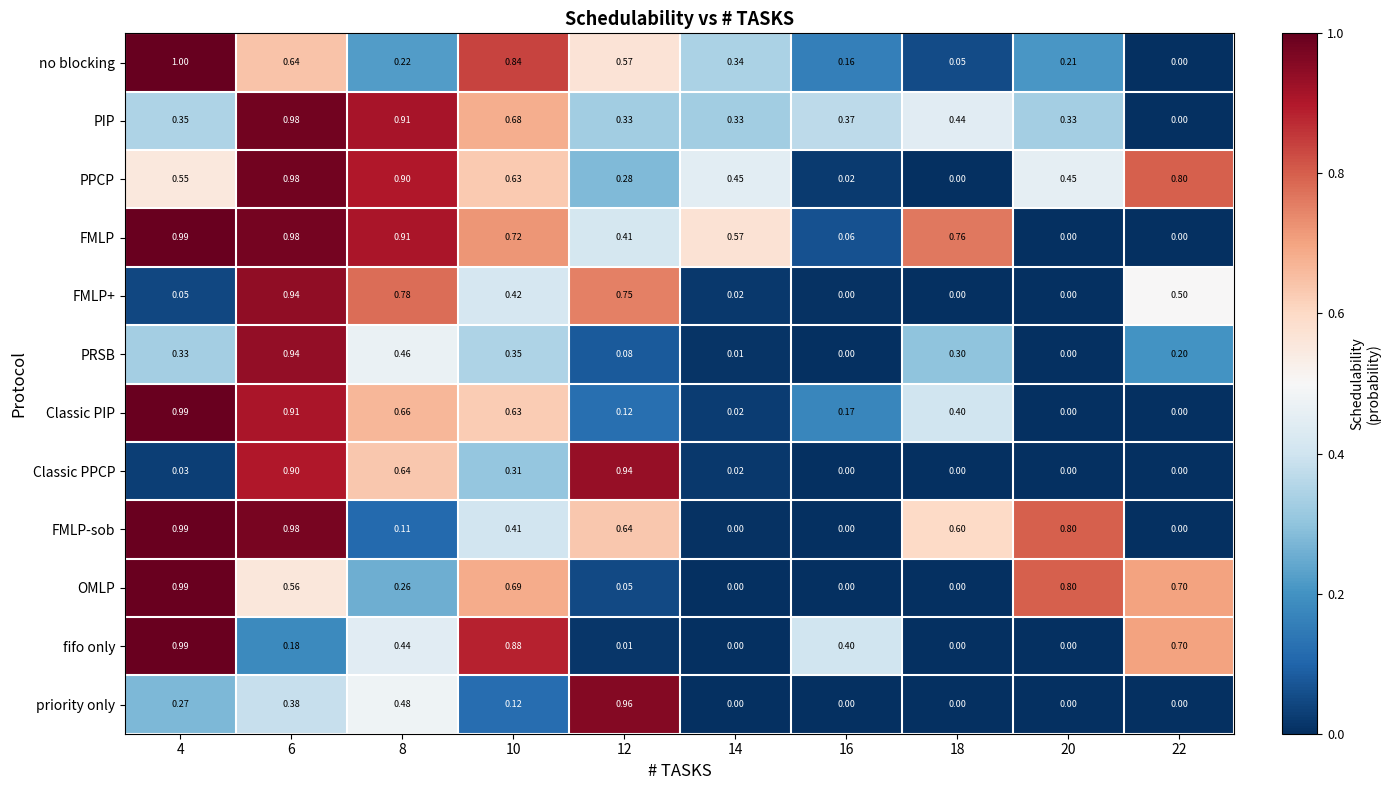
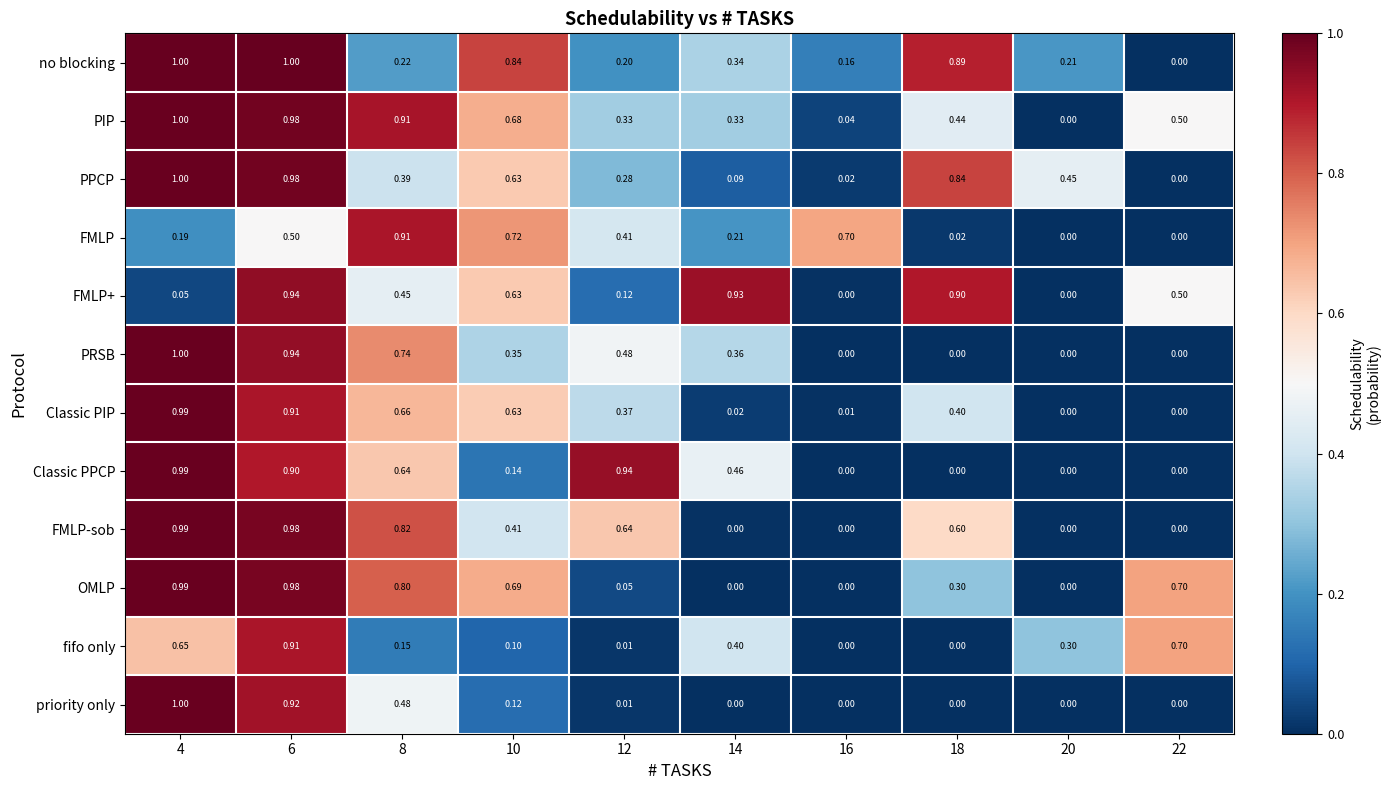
no blocking, 6: 0.64 -> 1.00
no blocking, 12: 0.57 -> 0.20
no blocking, 18: 0.05 -> 0.89
PIP, 4: 0.35 -> 1.00
PIP, 16: 0.37 -> 0.04
PIP, 20: 0.33 -> 0.00
PIP, 22: 0.00 -> 0.50
PPCP, 4: 0.55 -> 1.00
PPCP, 8: 0.90 -> 0.39
PPCP, 14: 0.45 -> 0.09
PPCP, 18: 0.00 -> 0.84
PPCP, 22: 0.80 -> 0.00
FMLP, 4: 0.99 -> 0.19
FMLP, 6: 0.98 -> 0.50
FMLP, 14: 0.57 -> 0.21
FMLP, 16: 0.06 -> 0.70
FMLP, 18: 0.76 -> 0.02
FMLP+, 8: 0.78 -> 0.45
FMLP+, 10: 0.42 -> 0.63
FMLP+, 12: 0.75 -> 0.12
FMLP+, 14: 0.02 -> 0.93
FMLP+, 18: 0.00 -> 0.90
PRSB, 4: 0.33 -> 1.00
PRSB, 8: 0.46 -> 0.74
PRSB, 12: 0.08 -> 0.48
PRSB, 14: 0.01 -> 0.36
PRSB, 18: 0.30 -> 0.00
PRSB, 22: 0.20 -> 0.00
Classic PIP, 12: 0.12 -> 0.37
Classic PIP, 16: 0.17 -> 0.01
Classic PPCP, 4: 0.03 -> 0.99
Classic PPCP, 10: 0.31 -> 0.14
Classic PPCP, 14: 0.02 -> 0.46
FMLP-sob, 8: 0.11 -> 0.82
FMLP-sob, 20: 0.80 -> 0.00
OMLP, 6: 0.56 -> 0.98
OMLP, 8: 0.26 -> 0.80
OMLP, 18: 0.00 -> 0.30
OMLP, 20: 0.80 -> 0.00
fifo only, 4: 0.99 -> 0.65
fifo only, 6: 0.18 -> 0.91
fifo only, 8: 0.44 -> 0.15
fifo only, 10: 0.88 -> 0.10
fifo only, 14: 0.00 -> 0.40
fifo only, 16: 0.40 -> 0.00
fifo only, 20: 0.00 -> 0.30
priority only, 4: 0.27 -> 1.00
priority only, 6: 0.38 -> 0.92
priority only, 12: 0.96 -> 0.01
